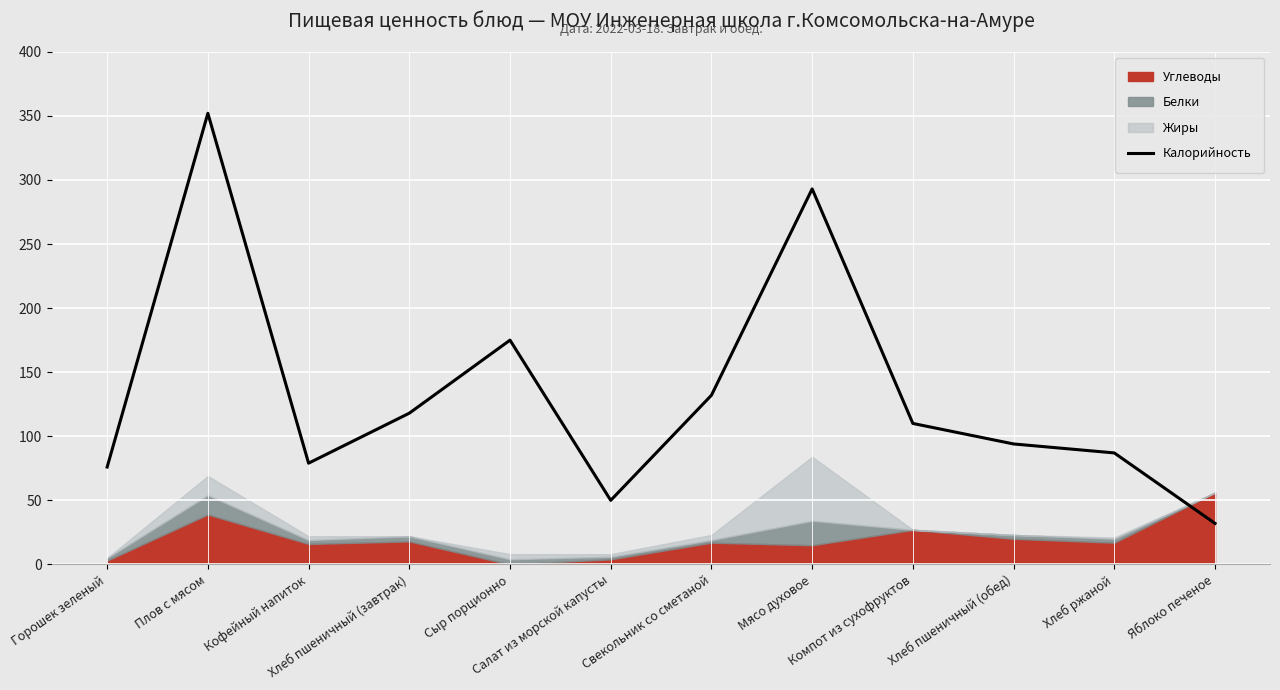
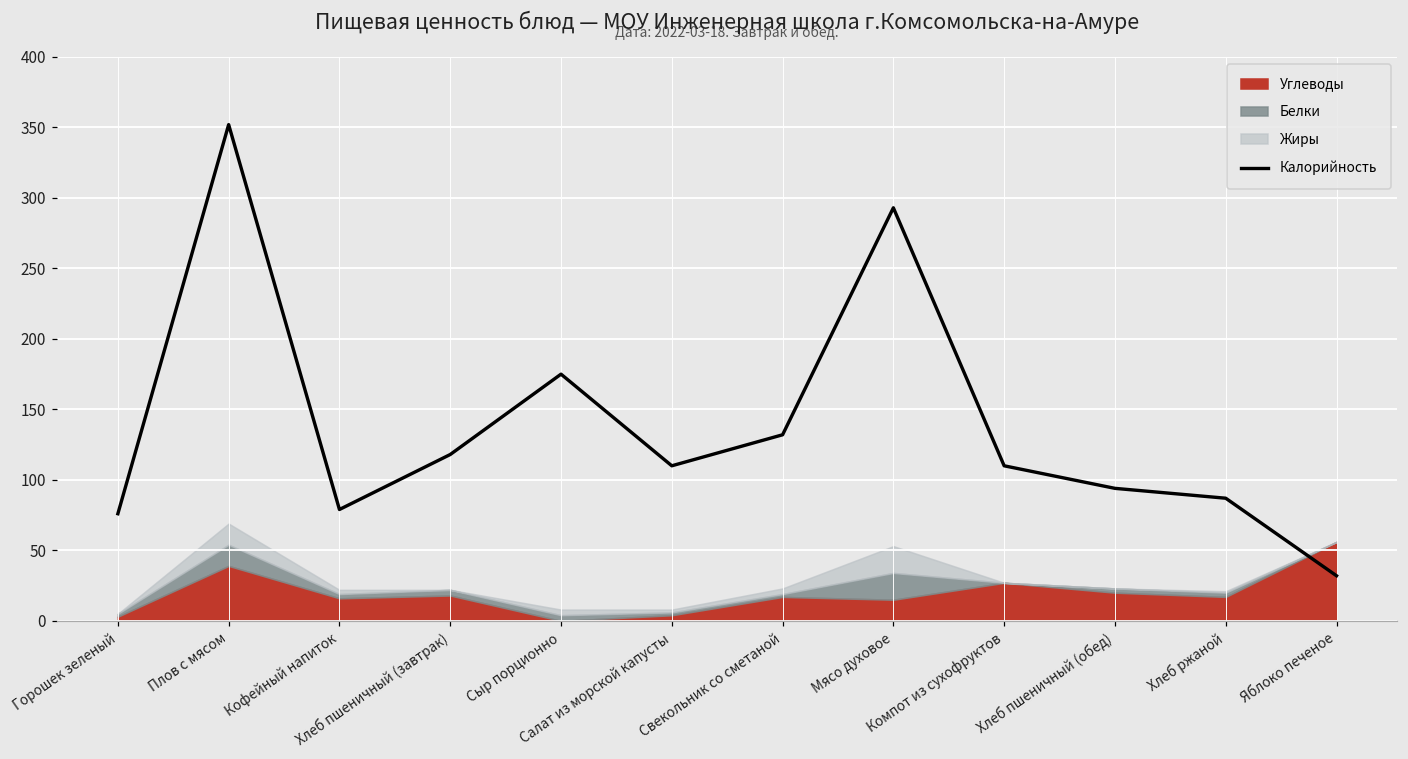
Калорийность, Салат из морской капусты: 50 -> 110
Жиры, Мясо духовое: 50 -> 19
